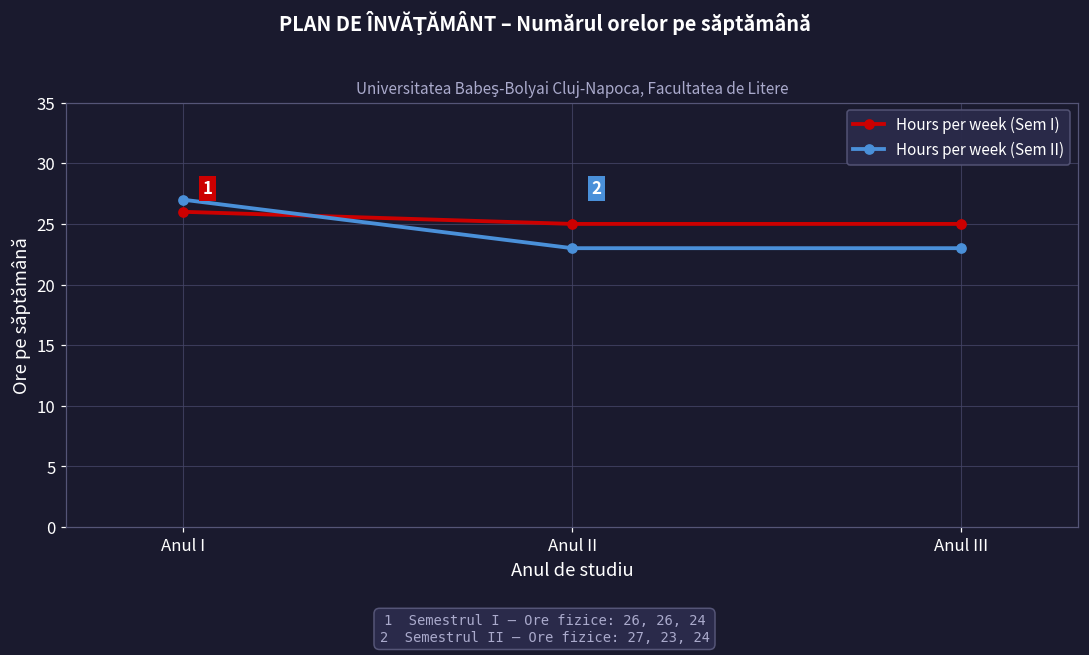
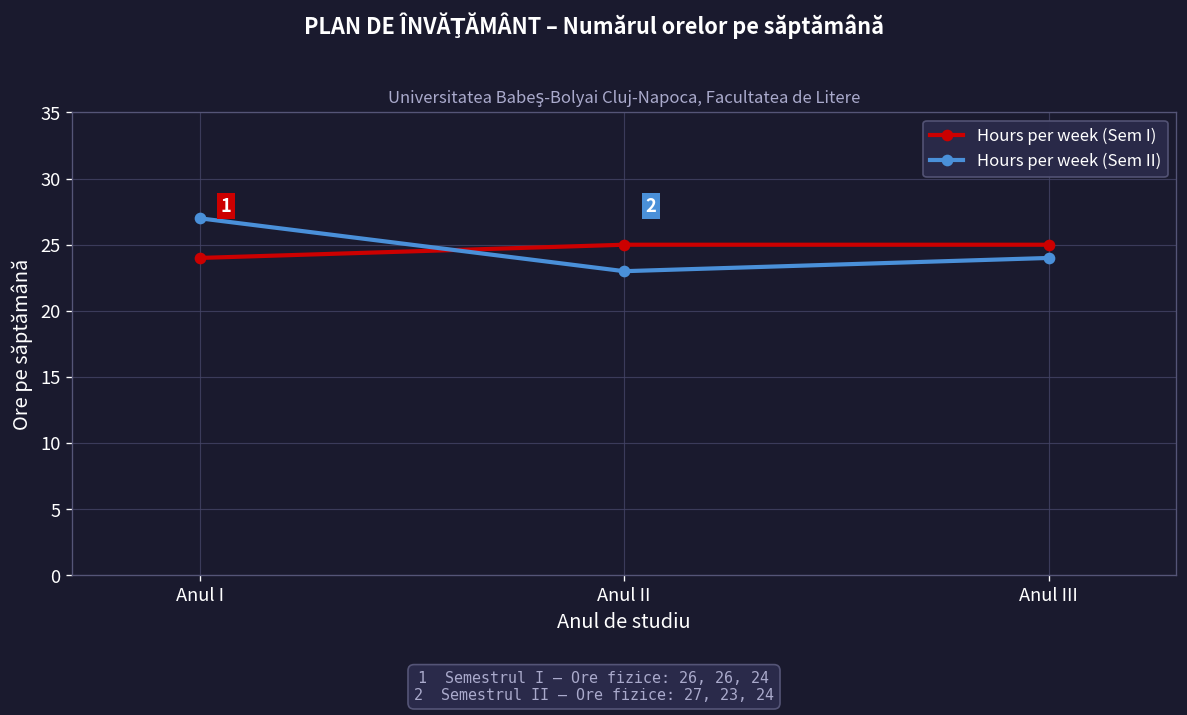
Hours per week (Sem I), Anul I: 26 -> 24
Hours per week (Sem II), Anul III: 23 -> 24
